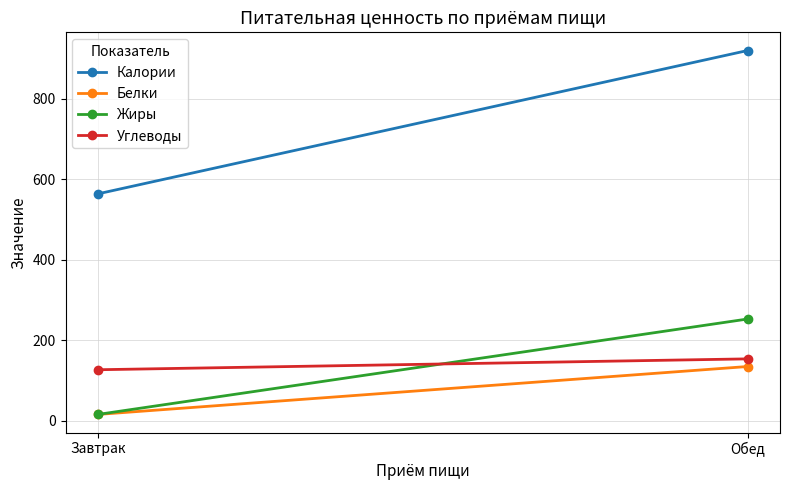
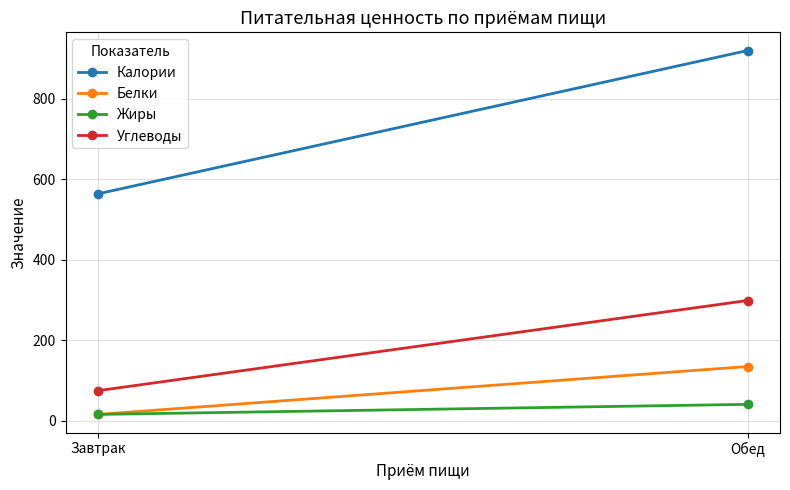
Углеводы, Завтрак: 130 -> 80
Жиры, Обед: 250 -> 40
Углеводы, Обед: 150 -> 300
